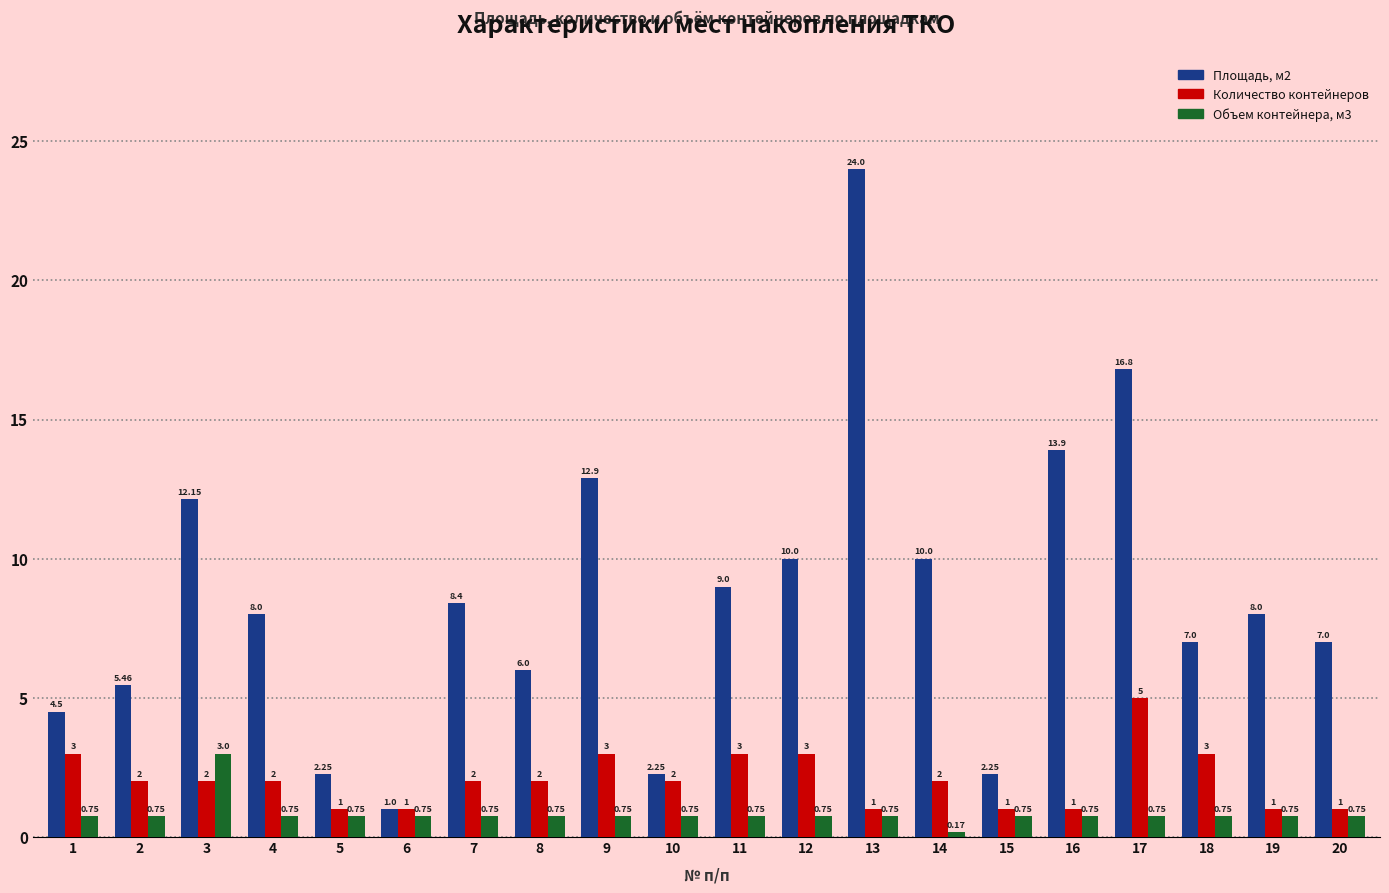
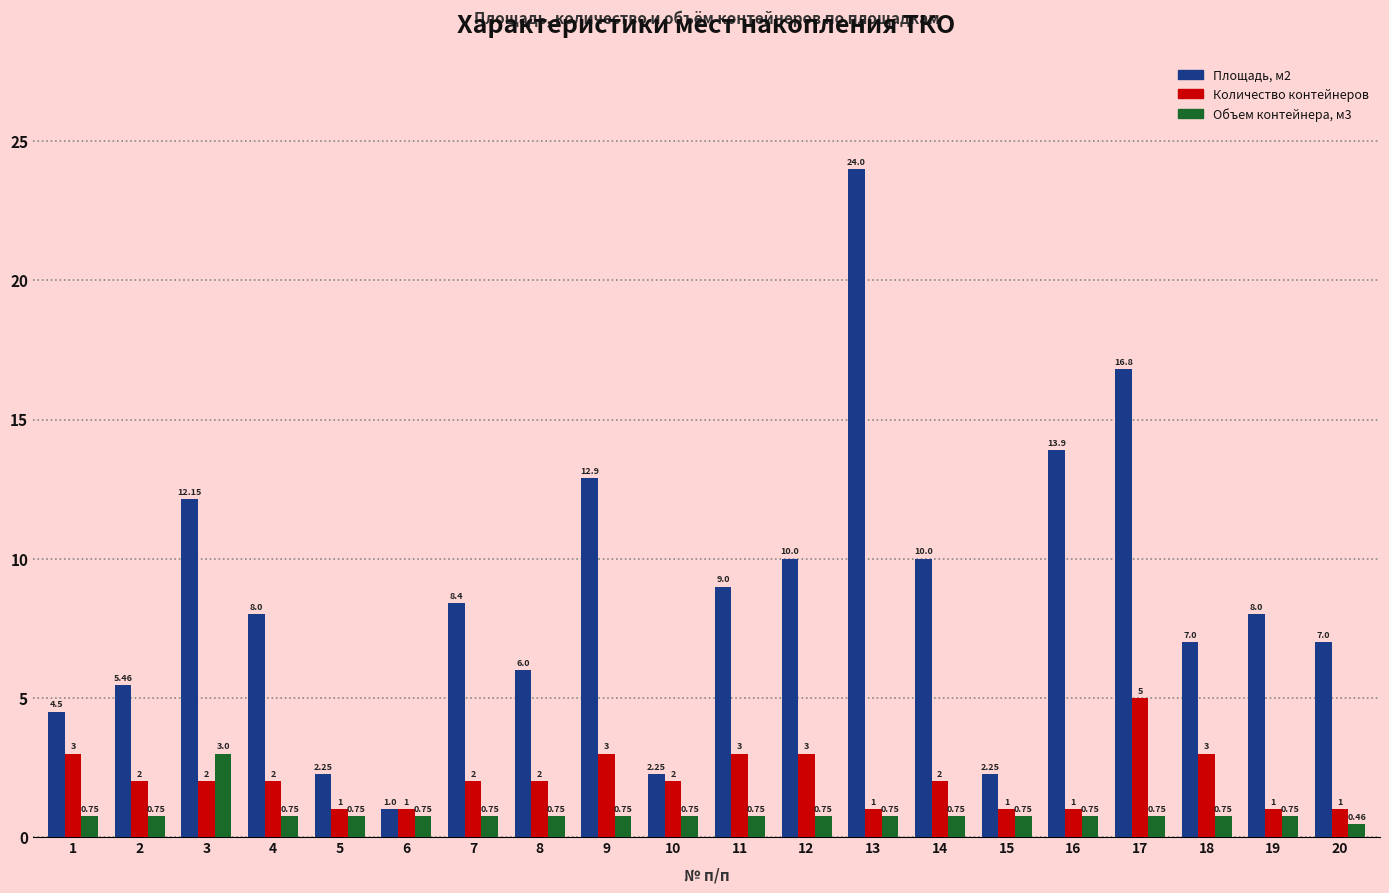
Объем контейнера, м3, 14: 0.17 -> 0.75
Объем контейнера, м3, 20: 0.75 -> 0.46
